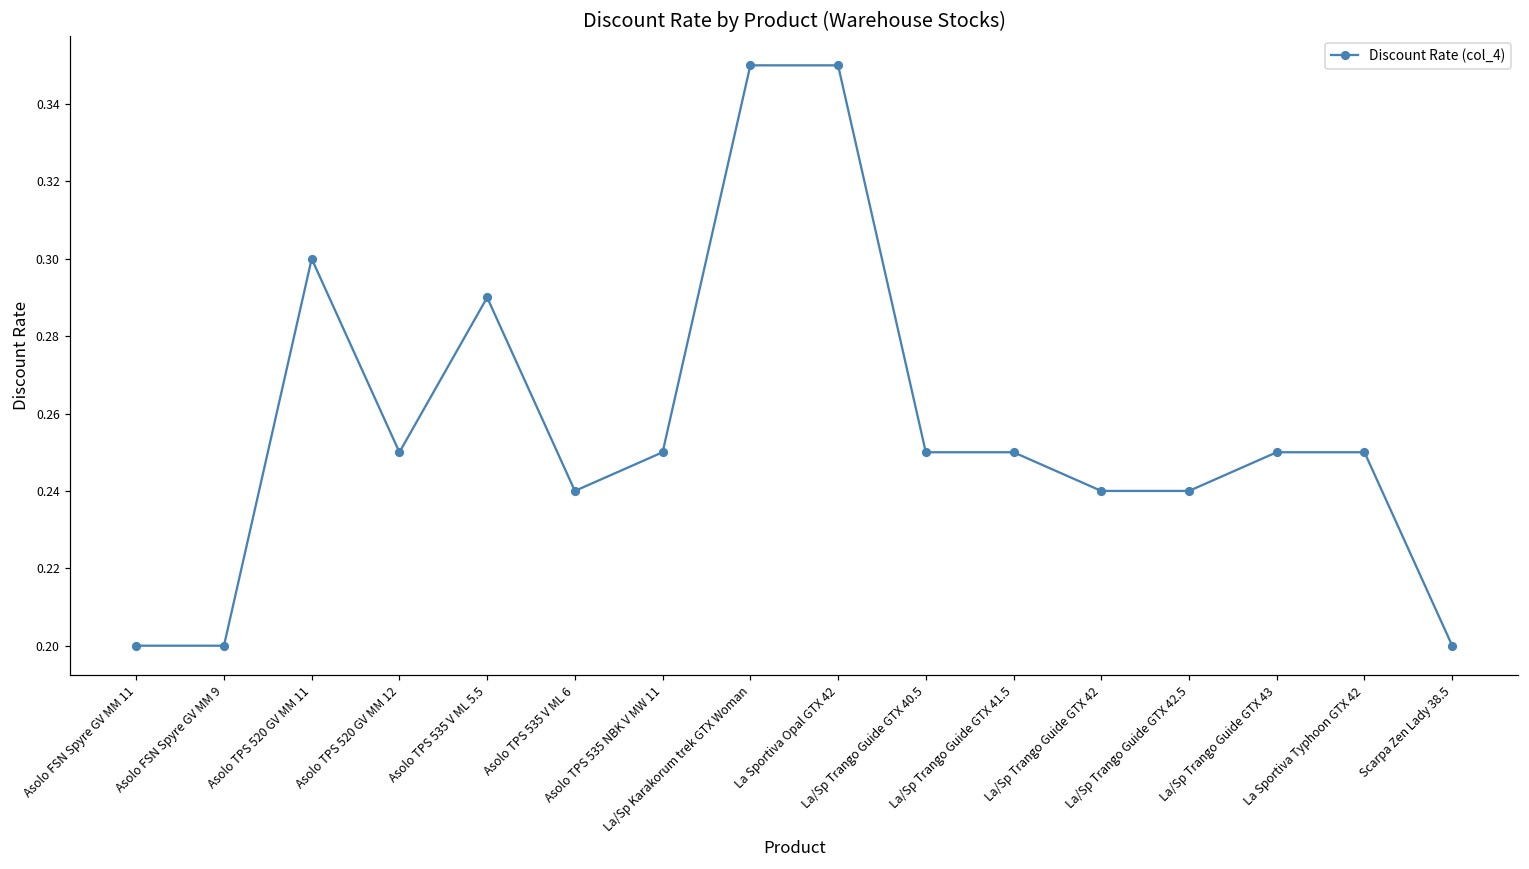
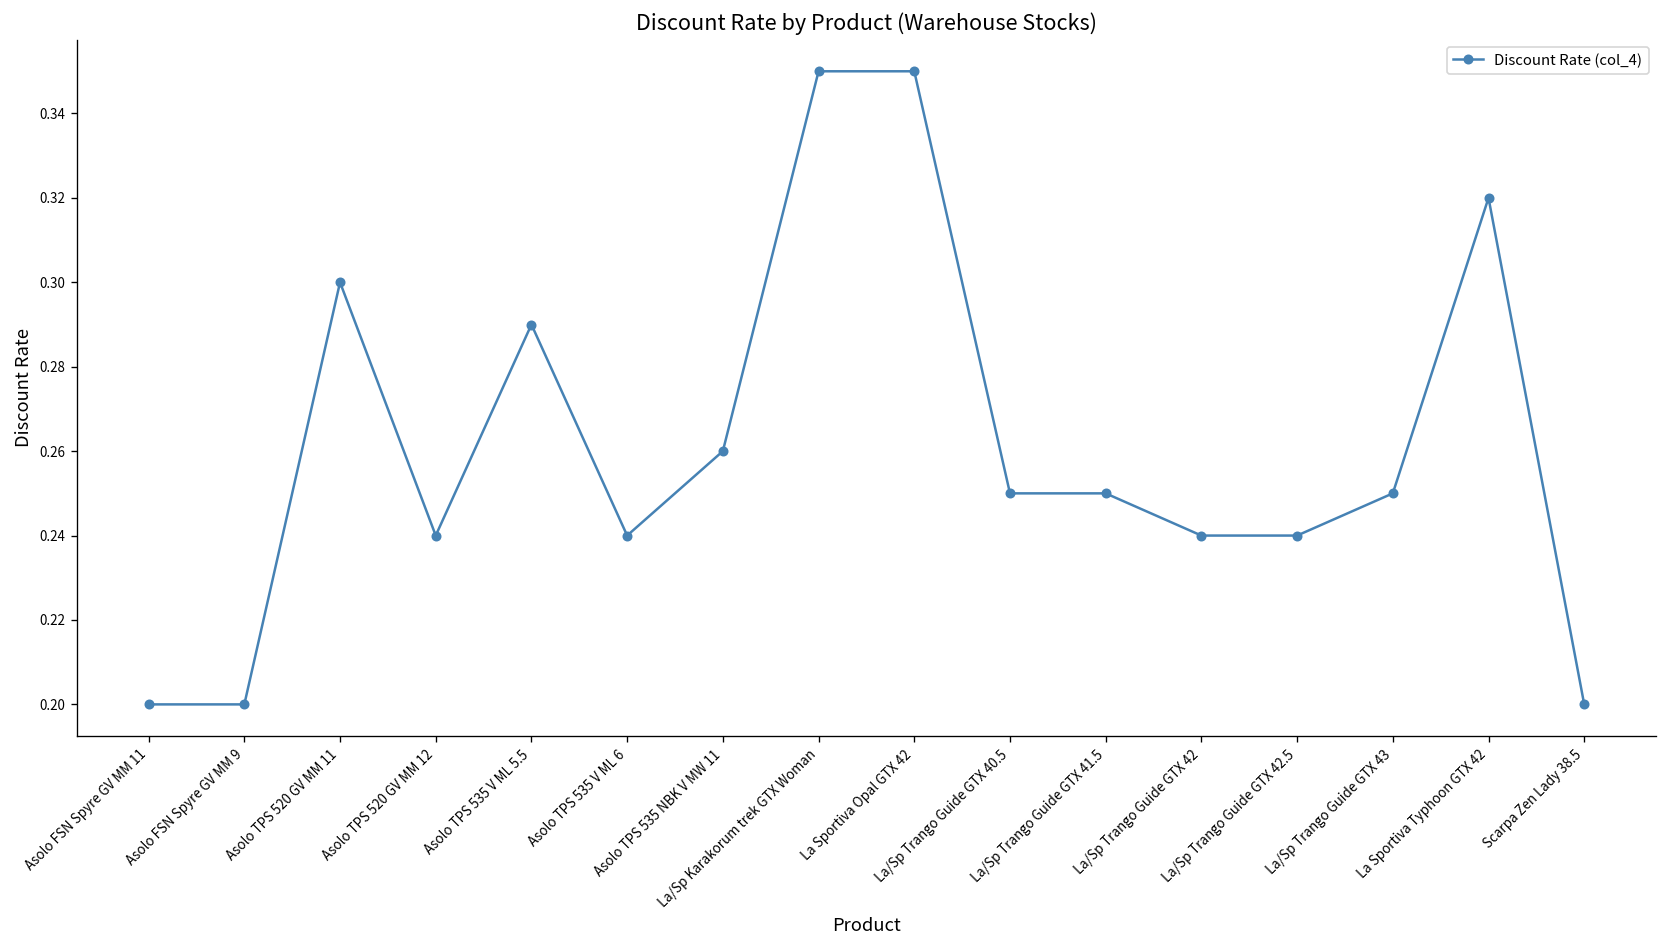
Asolo TPS 520 GV MM 12: 0.25 -> 0.24
Asolo TPS 535 NBK V MW 11: 0.25 -> 0.26
La Sportiva Typhoon GTX 42: 0.25 -> 0.32
